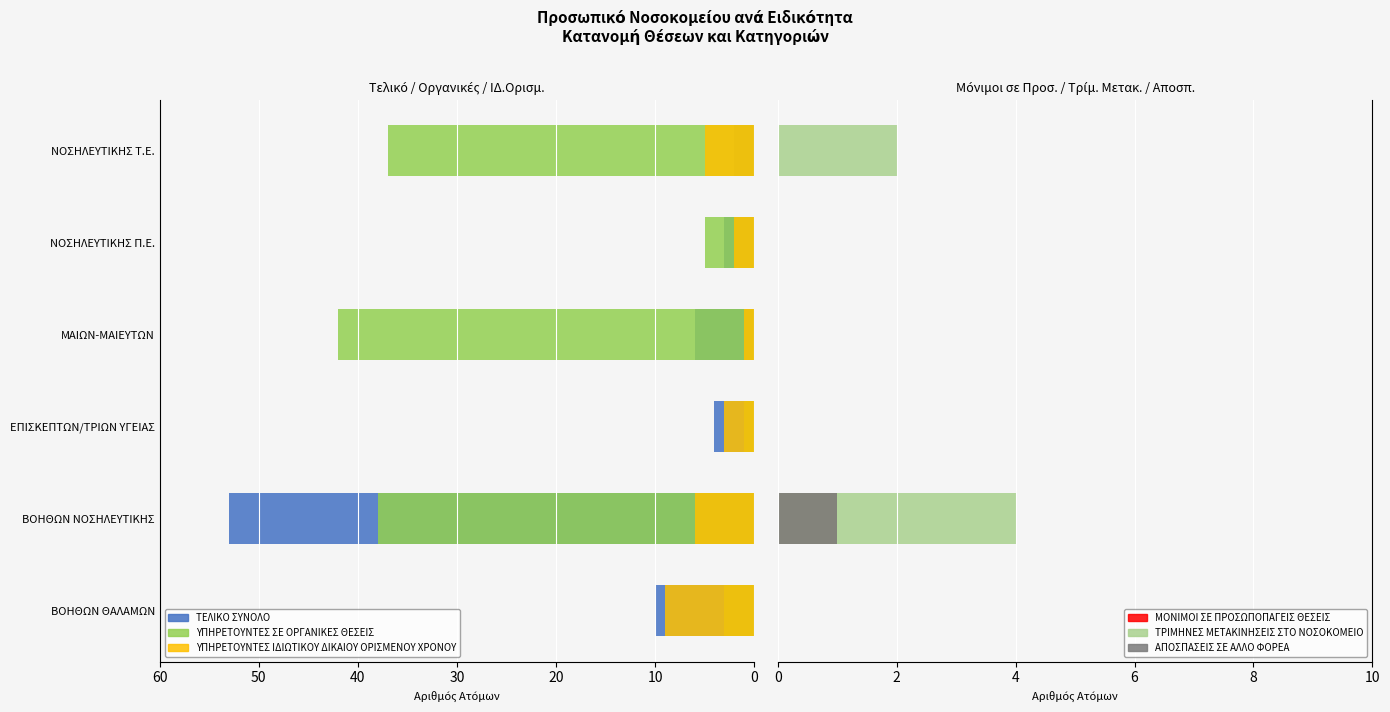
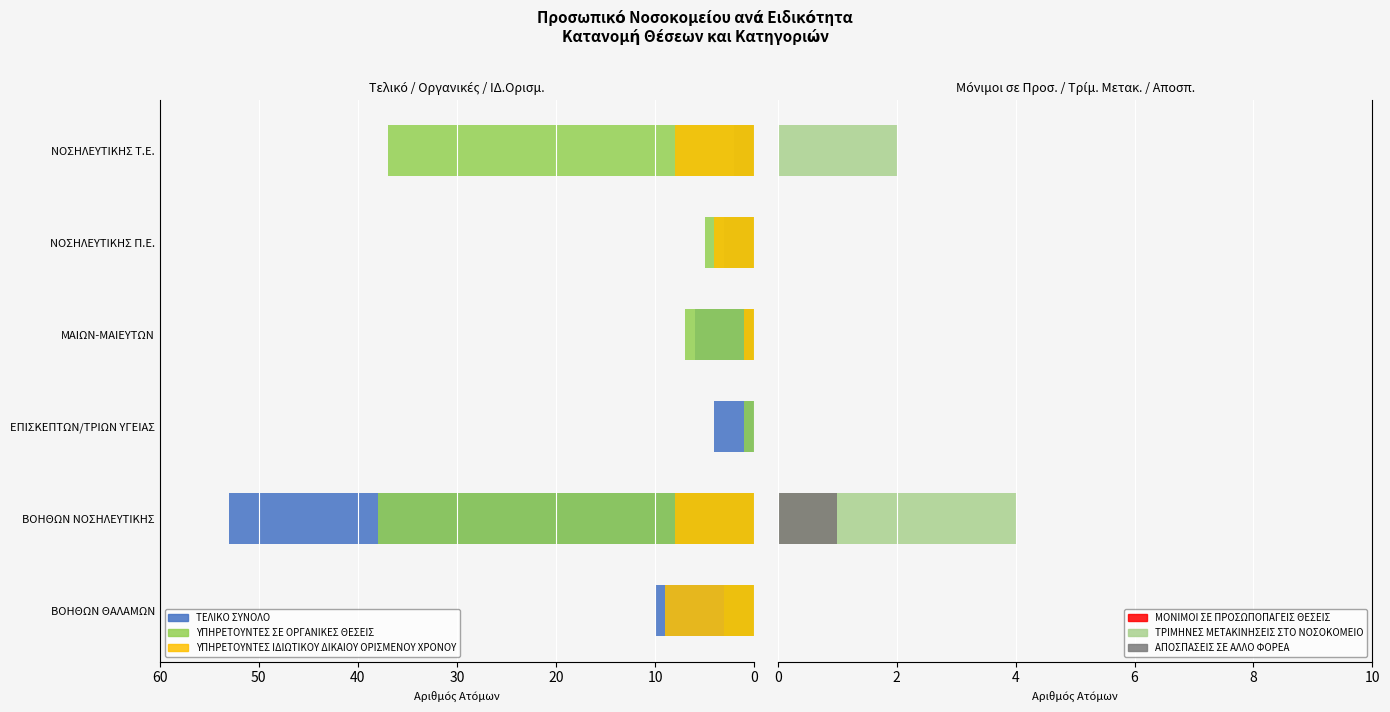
Τελικό / Οργανικές / ΙΔ.Ορισμ., ΥΠΗΡΕΤΟΥΝΤΕΣ ΙΔΙΩΤΙΚΟΥ ΔΙΚΑΙΟΥ ΟΡΙΣΜΕΝΟΥ ΧΡΟΝΟΥ, ΝΟΣΗΛΕΥΤΙΚΗΣ Τ.Ε.: 5 -> 8
Τελικό / Οργανικές / ΙΔ.Ορισμ., ΥΠΗΡΕΤΟΥΝΤΕΣ ΙΔΙΩΤΙΚΟΥ ΔΙΚΑΙΟΥ ΟΡΙΣΜΕΝΟΥ ΧΡΟΝΟΥ, ΝΟΣΗΛΕΥΤΙΚΗΣ Π.Ε.: 2 -> 4
Τελικό / Οργανικές / ΙΔ.Ορισμ., ΥΠΗΡΕΤΟΥΝΤΕΣ ΣΕ ΟΡΓΑΝΙΚΕΣ ΘΕΣΕΙΣ, ΜΑΙΩΝ-ΜΑΙΕΥΤΩΝ: 42 -> 7
Τελικό / Οργανικές / ΙΔ.Ορισμ., ΥΠΗΡΕΤΟΥΝΤΕΣ ΙΔΙΩΤΙΚΟΥ ΔΙΚΑΙΟΥ ΟΡΙΣΜΕΝΟΥ ΧΡΟΝΟΥ, ΕΠΙΣΚΕΠΤΩΝ/ΤΡΙΩΝ ΥΓΕΙΑΣ: 3 -> 0
Τελικό / Οργανικές / ΙΔ.Ορισμ., ΥΠΗΡΕΤΟΥΝΤΕΣ ΙΔΙΩΤΙΚΟΥ ΔΙΚΑΙΟΥ ΟΡΙΣΜΕΝΟΥ ΧΡΟΝΟΥ, ΒΟΗΘΩΝ ΝΟΣΗΛΕΥΤΙΚΗΣ: 6 -> 8
